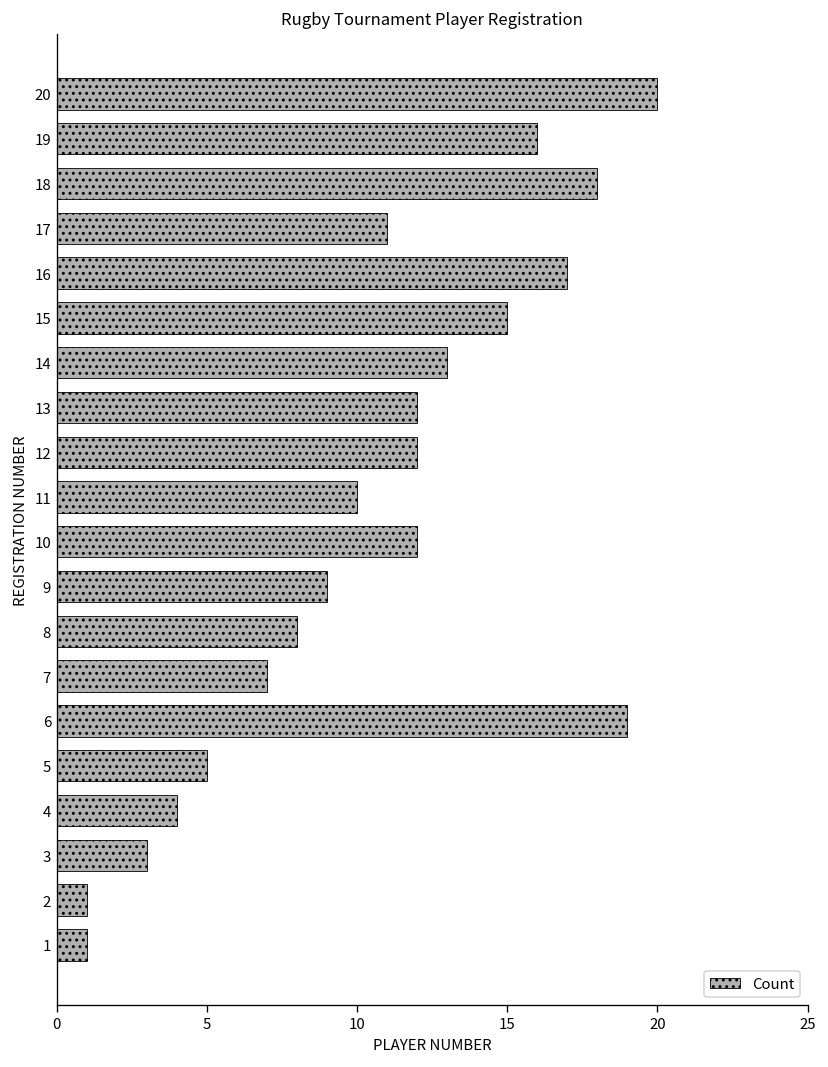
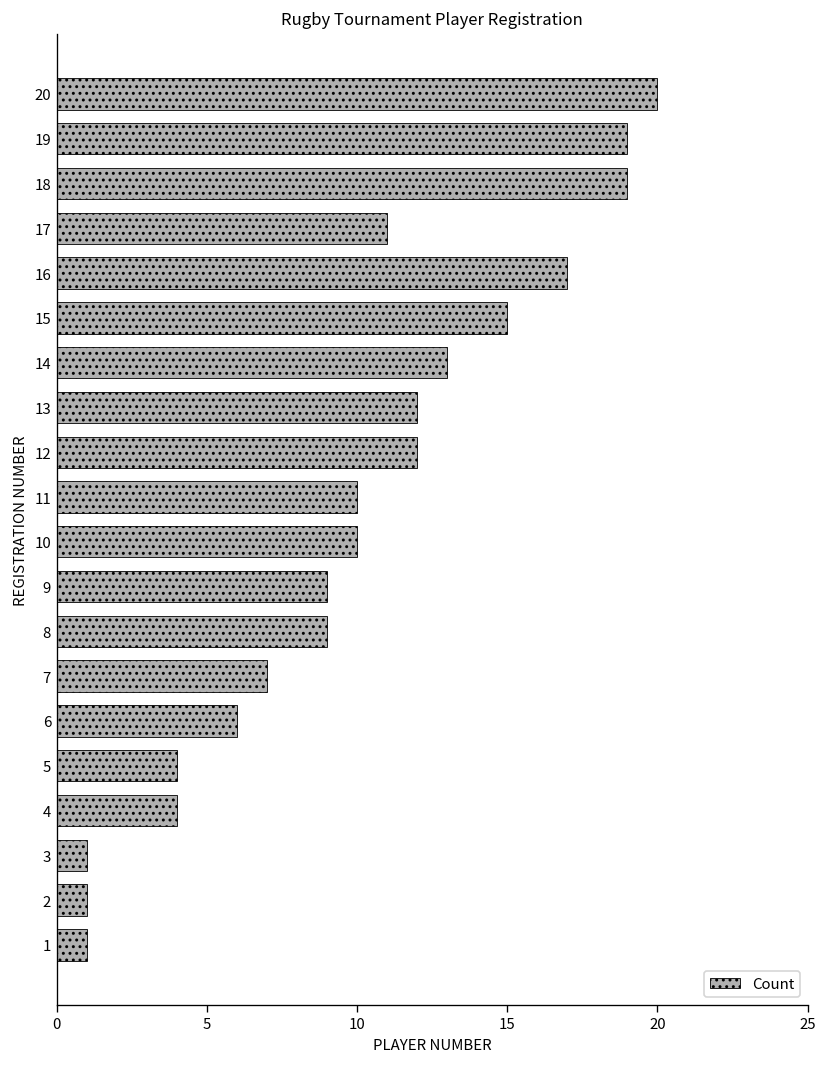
19: 16 -> 19
18: 18 -> 19
10: 12 -> 10
8: 8 -> 9
6: 19 -> 6
5: 5 -> 4
3: 3 -> 1
